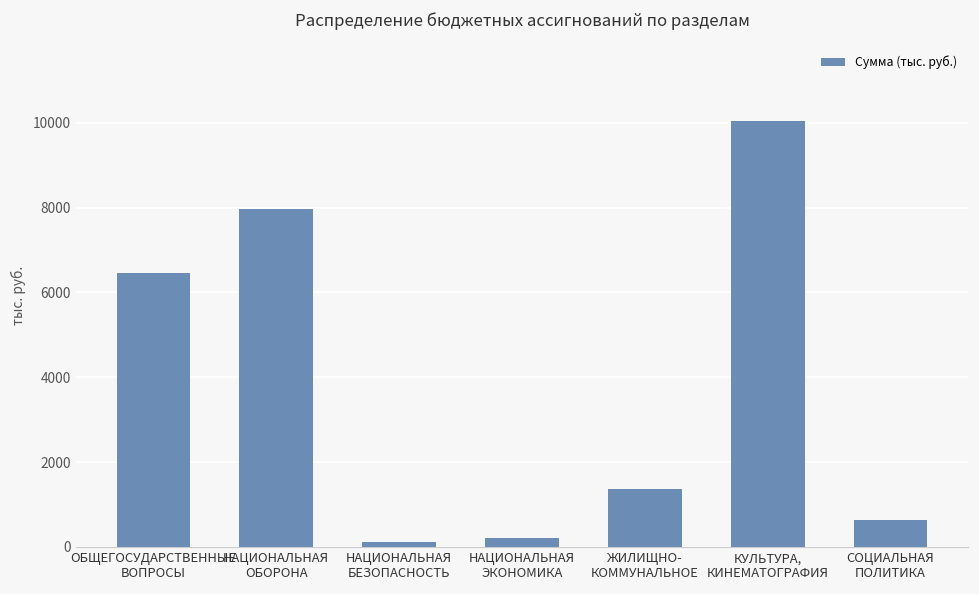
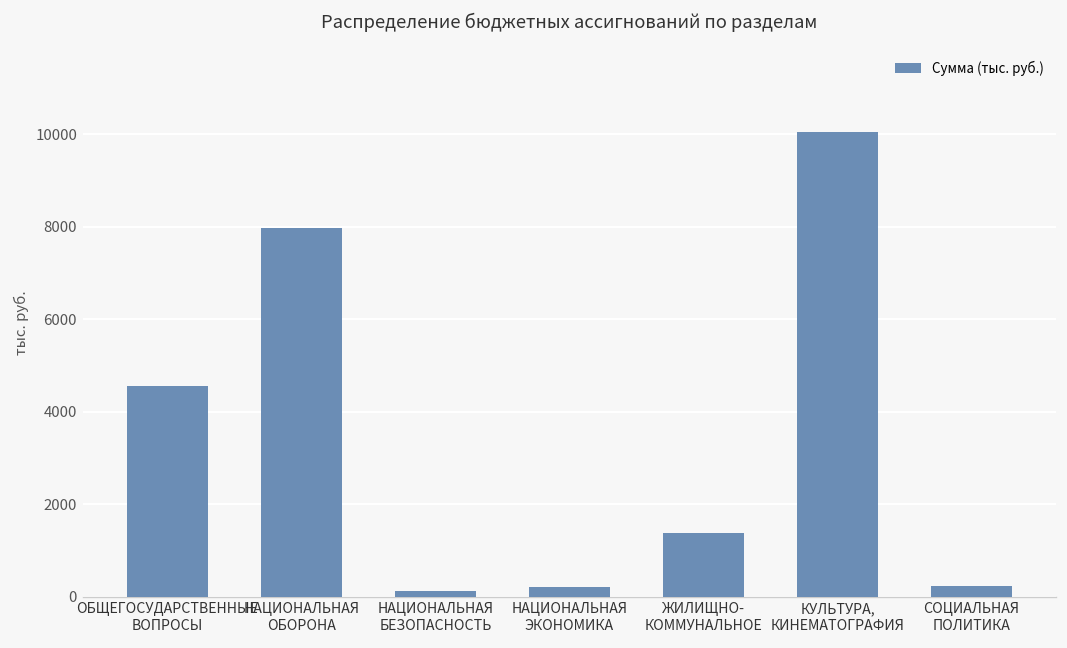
ОБЩЕГОСУДАРСТВЕННЫЕ ВОПРОСЫ: 6500 -> 4500
СОЦИАЛЬНАЯ ПОЛИТИКА: 600 -> 200
